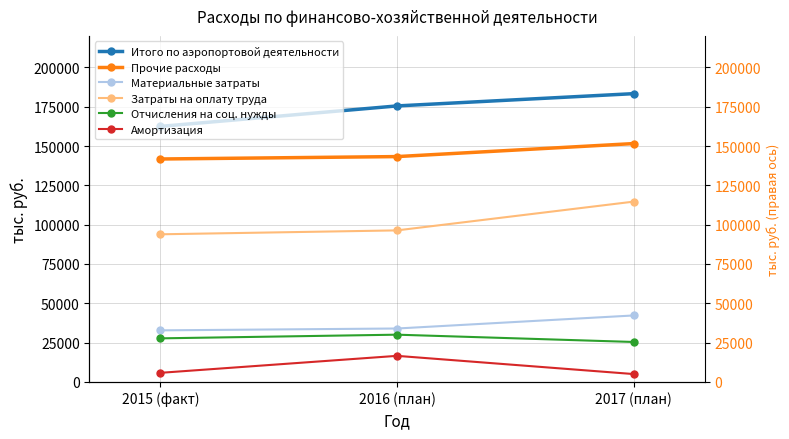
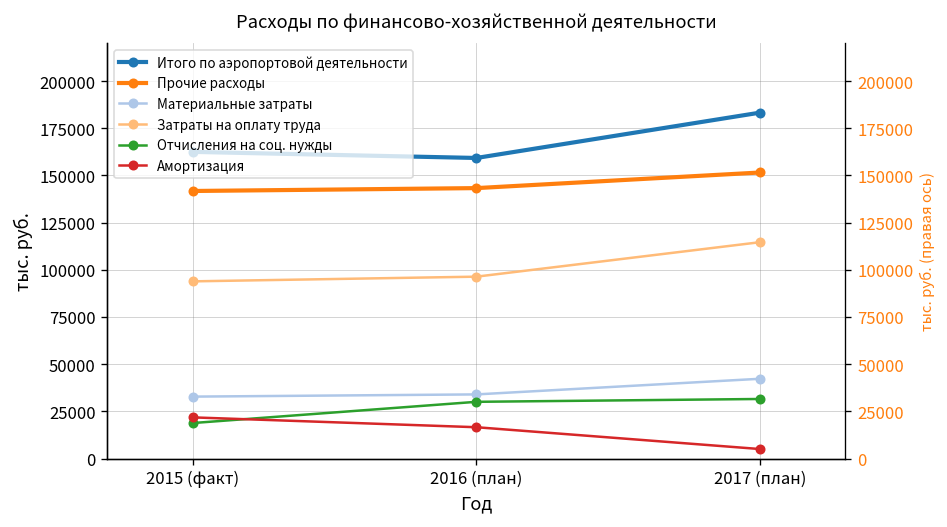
Отчисления на соц. нужды, 2015 (факт): 28000 -> 19000
Амортизация, 2015 (факт): 6000 -> 22000
Итого по аэропортовой деятельности, 2016 (план): 175000 -> 159000
Отчисления на соц. нужды, 2017 (план): 25000 -> 32000
